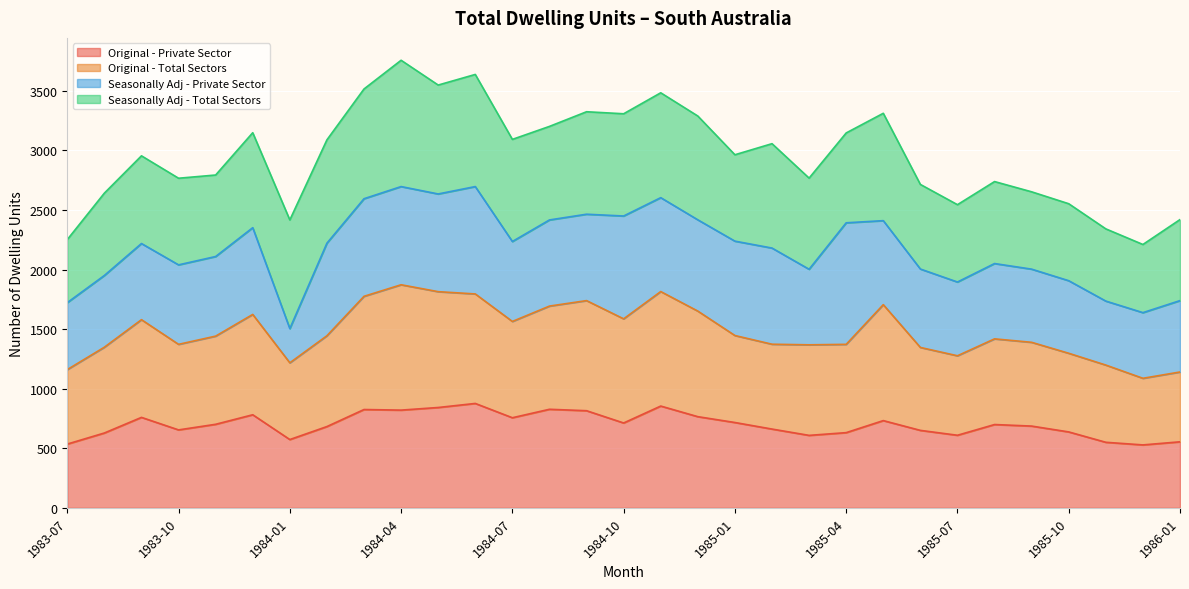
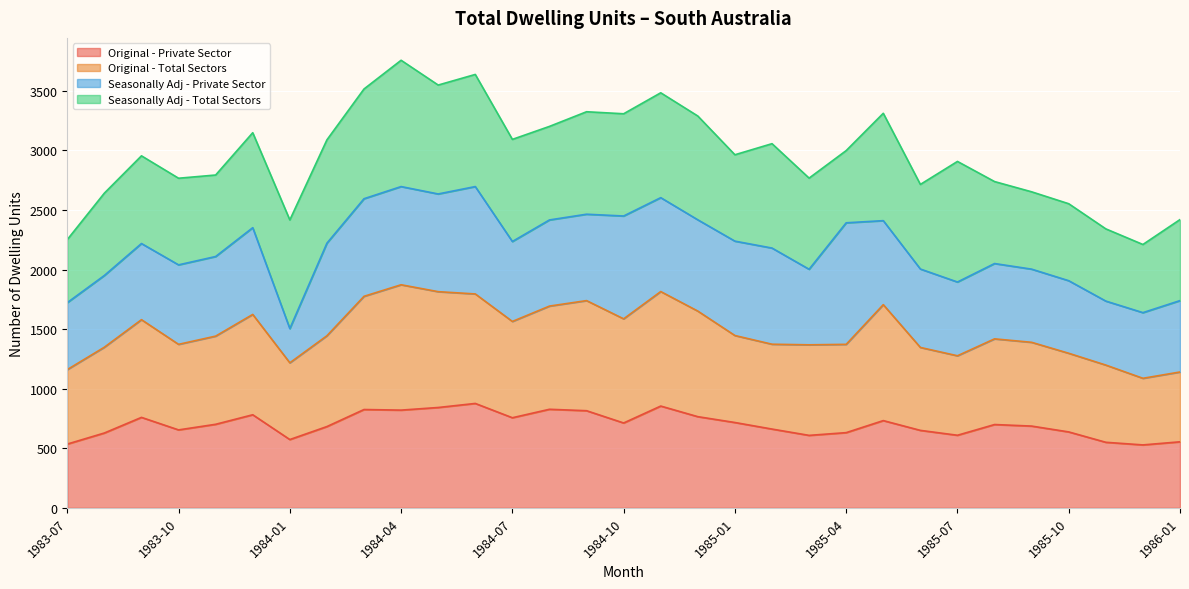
Seasonally Adj - Total Sectors, 1985-04: 750 -> 610
Seasonally Adj - Total Sectors, 1985-07: 650 -> 1010
